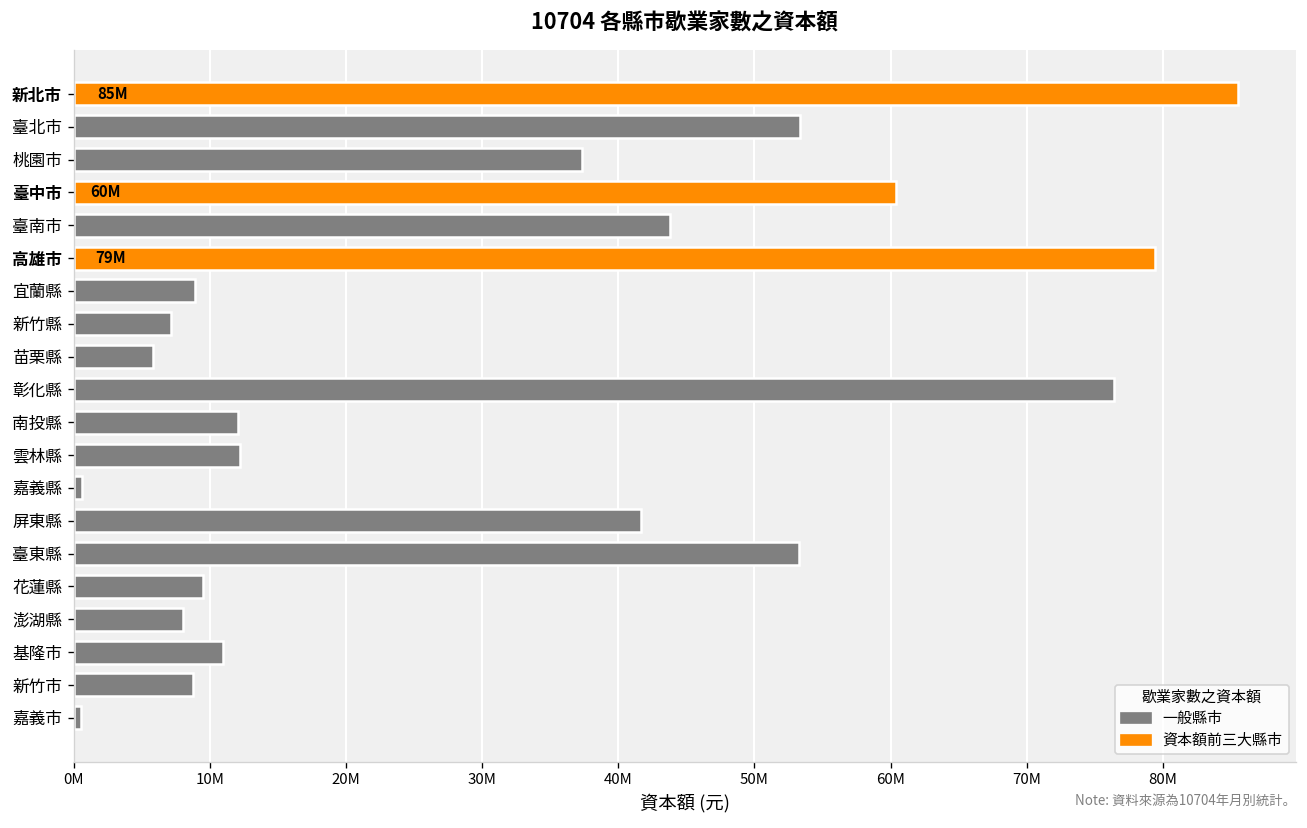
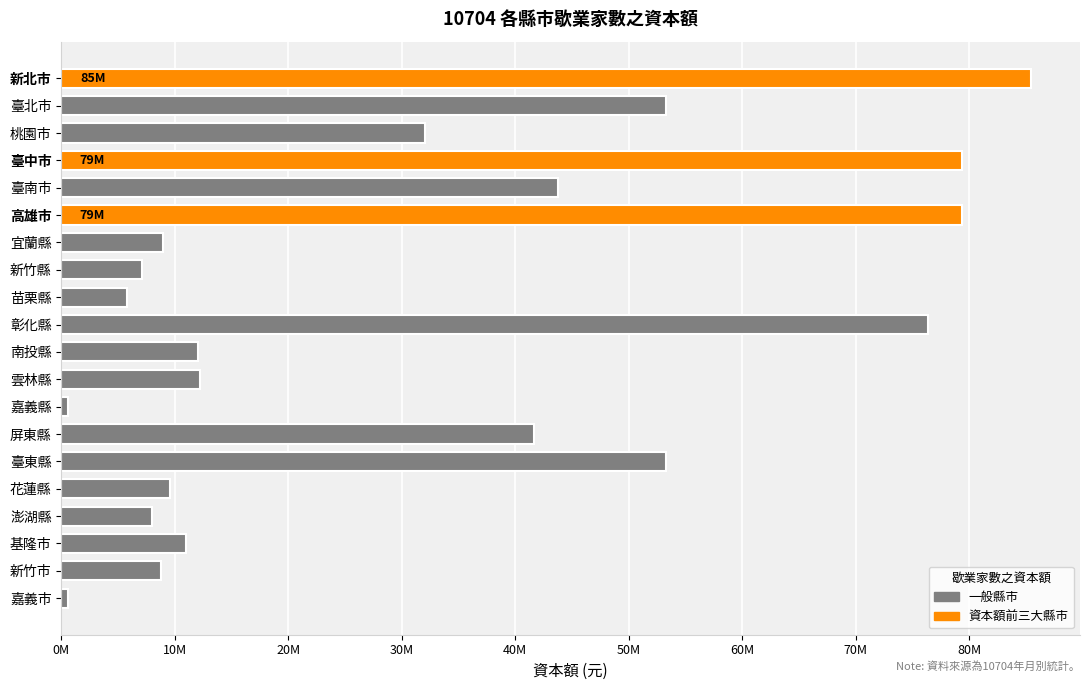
桃園市: 37400000 -> 32100000
臺中市: 60M -> 79M
